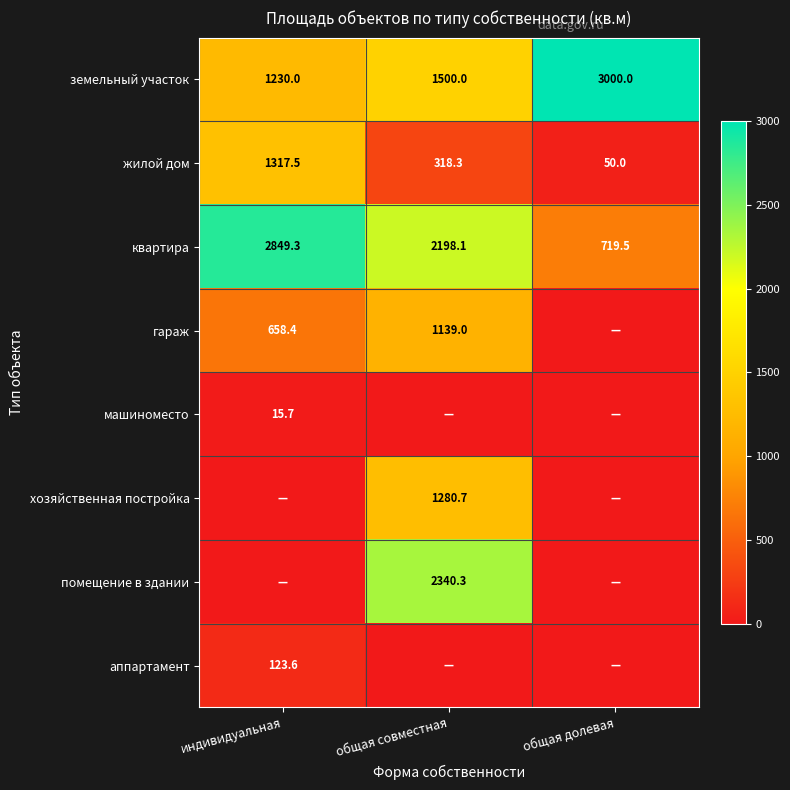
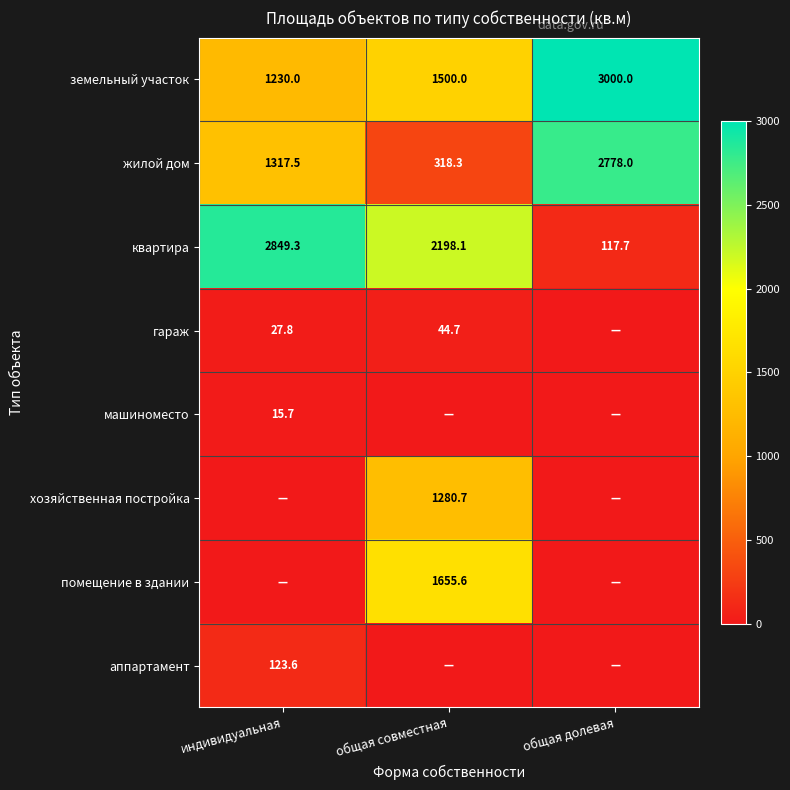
жилой дом, общая долевая: 50.0 -> 2778.0
квартира, общая долевая: 719.5 -> 117.7
гараж, индивидуальная: 658.4 -> 27.8
гараж, общая совместная: 1139.0 -> 44.7
помещение в здании, общая совместная: 2340.3 -> 1655.6
